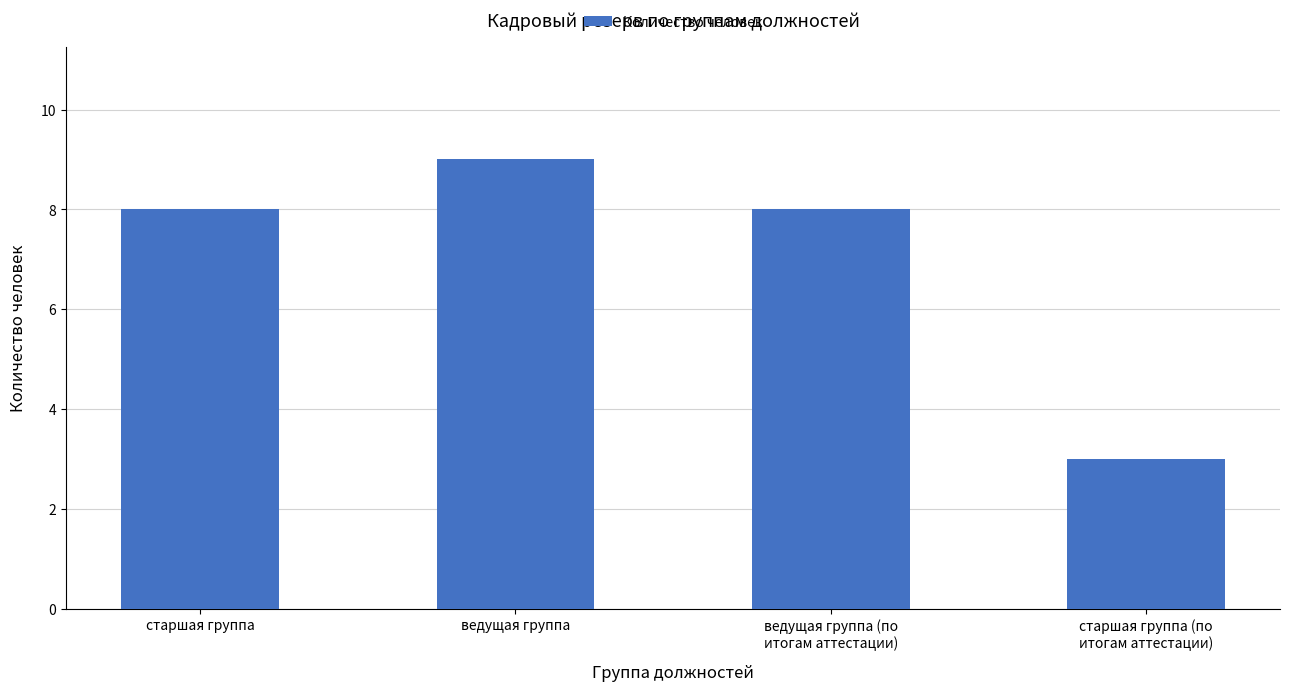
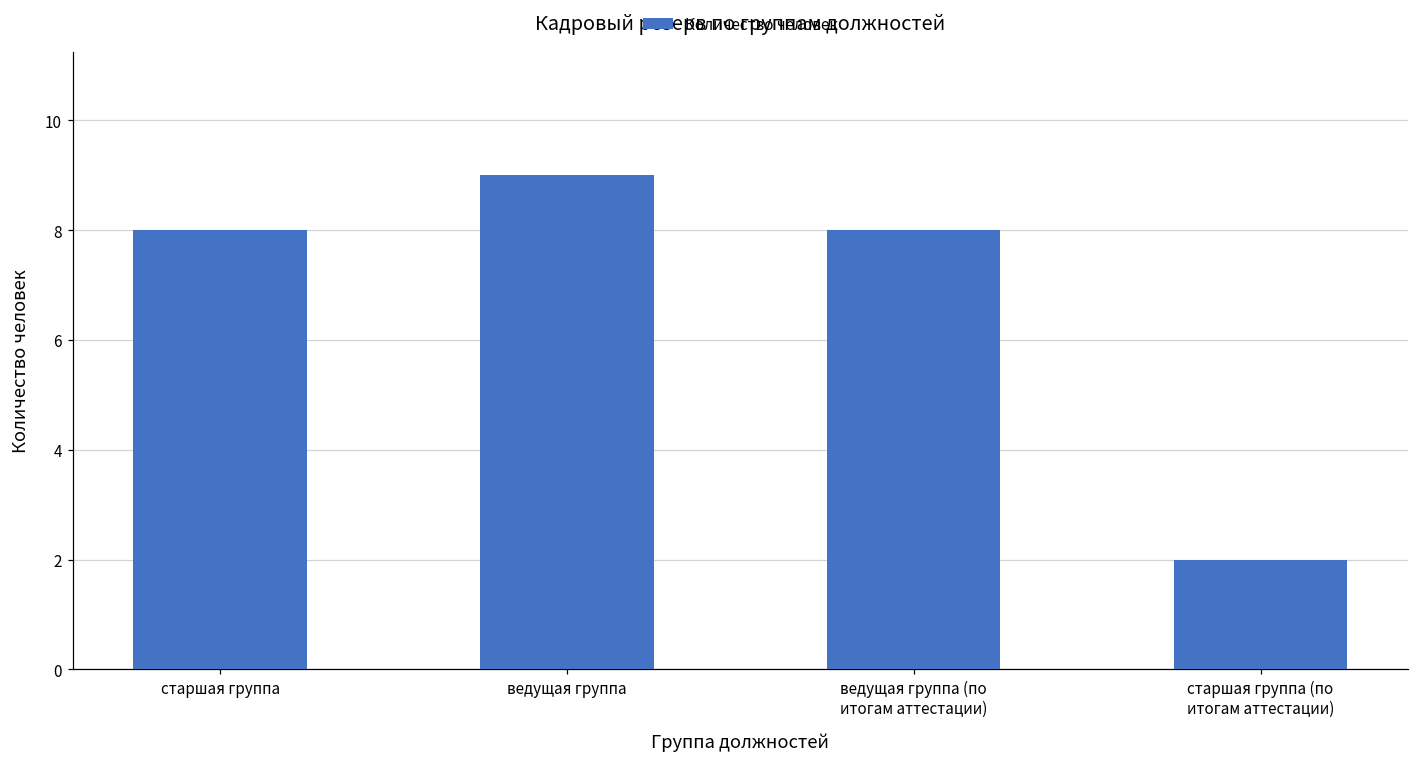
старшая группа (по итогам аттестации): 3 -> 2
